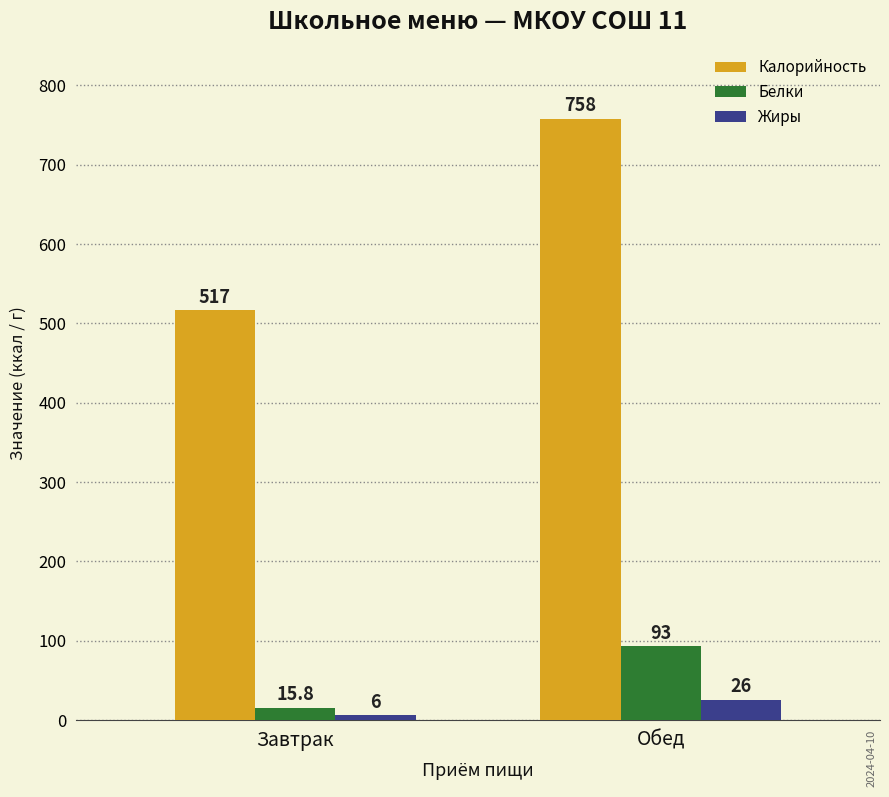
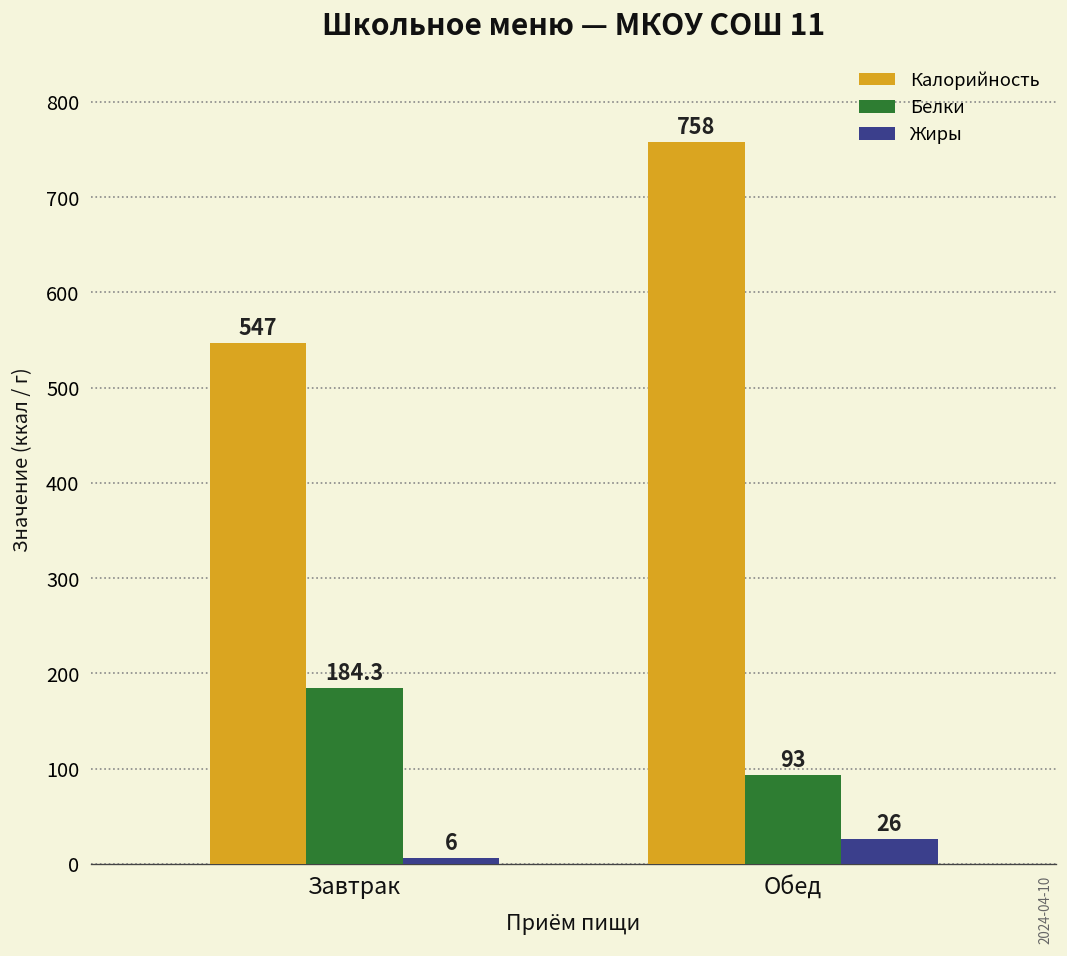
Калорийность, Завтрак: 517 -> 547
Белки, Завтрак: 15.8 -> 184.3
